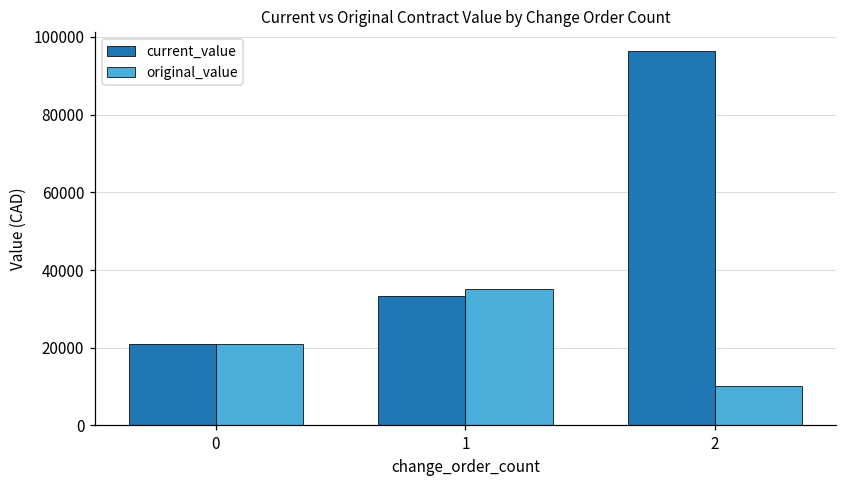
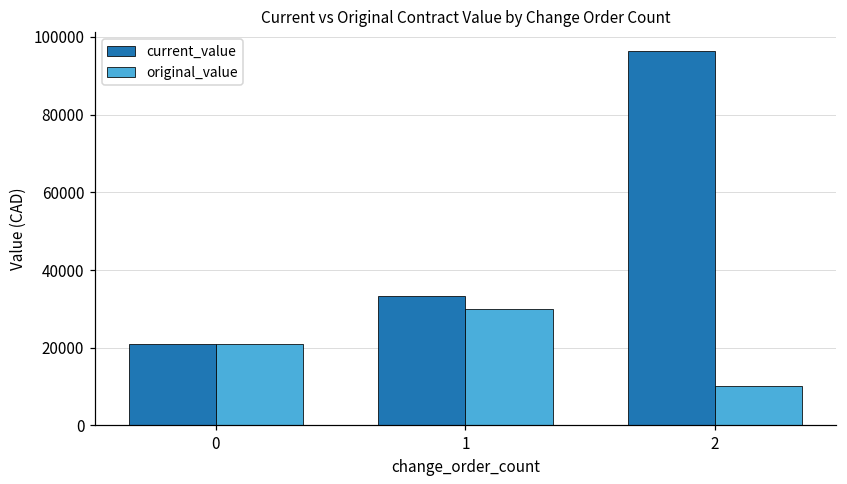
original_value, 1: 35000 -> 30000
